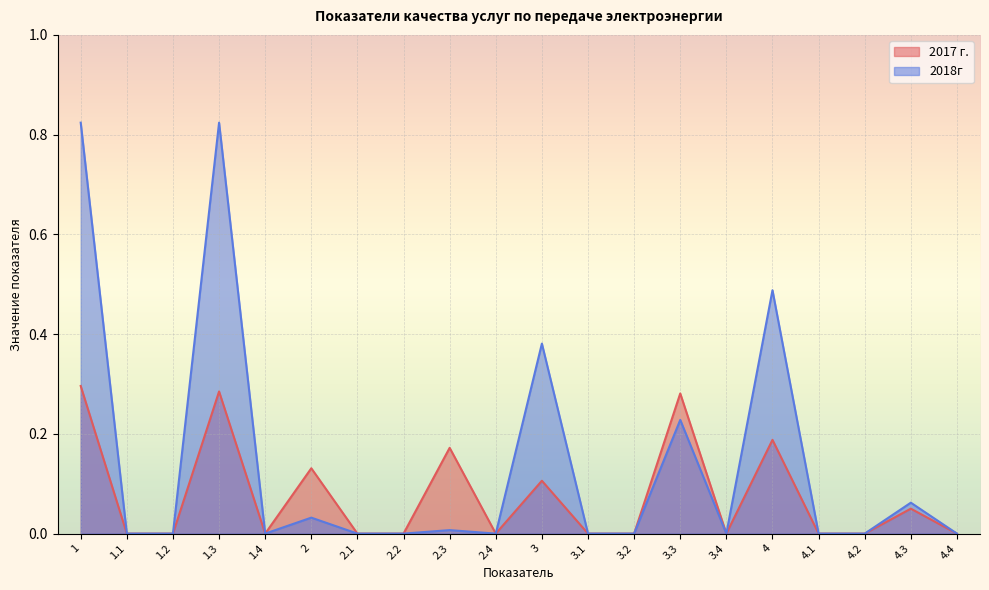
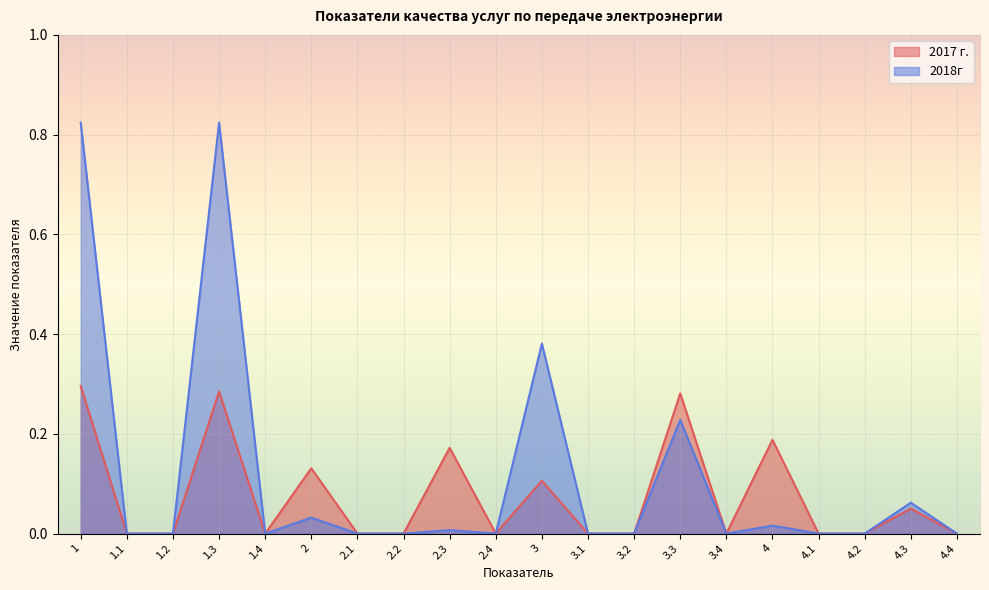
2018г, 4: 0.49 -> 0.02
